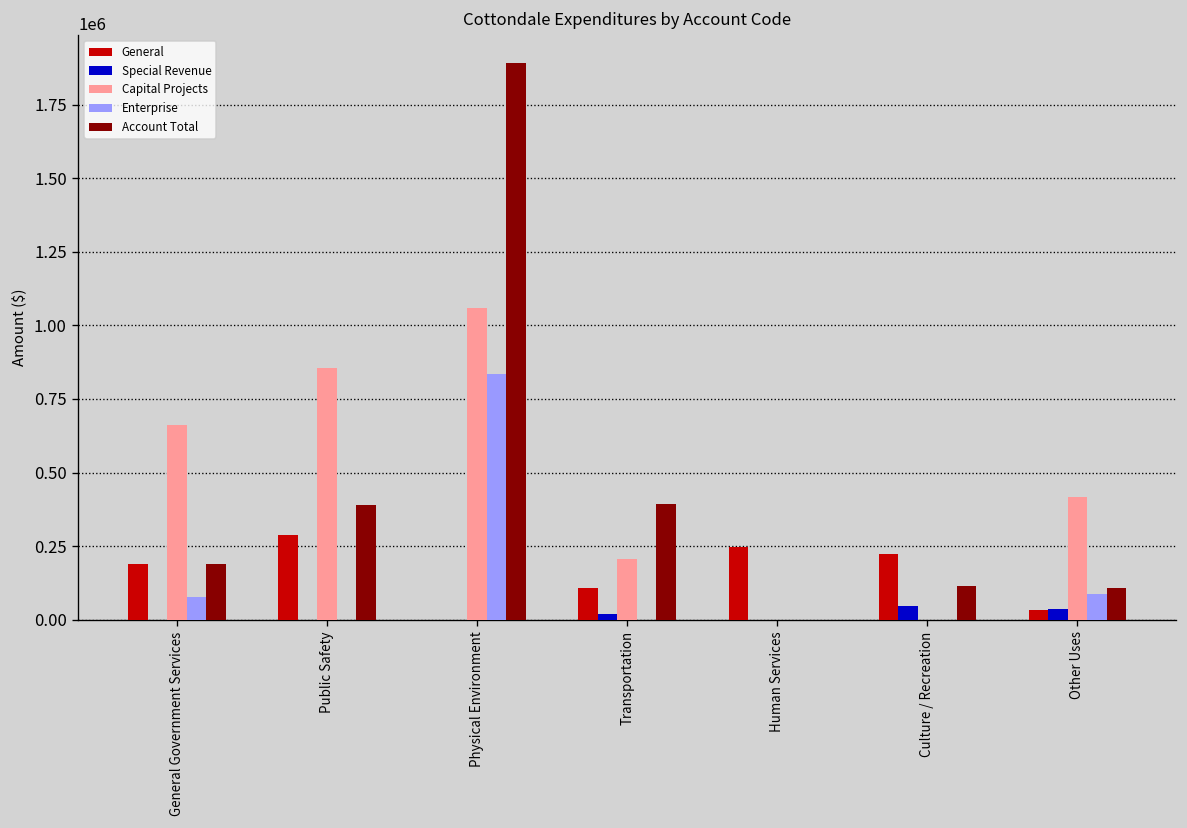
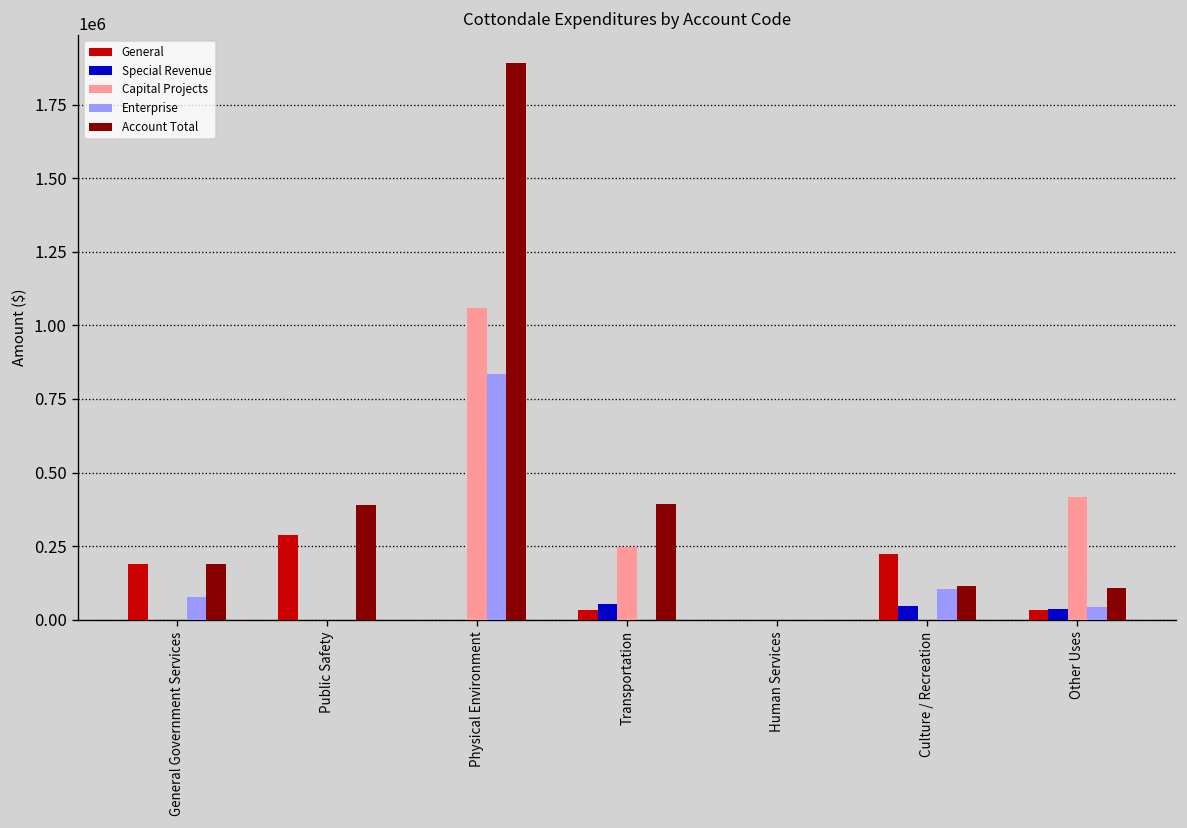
Capital Projects, General Government Services: 660000 -> 0
Capital Projects, Public Safety: 860000 -> 0
General, Transportation: 110000 -> 30000
Special Revenue, Transportation: 20000 -> 50000
Capital Projects, Transportation: 210000 -> 250000
General, Human Services: 250000 -> 0
Enterprise, Culture / Recreation: 0 -> 110000
Enterprise, Other Uses: 90000 -> 40000
